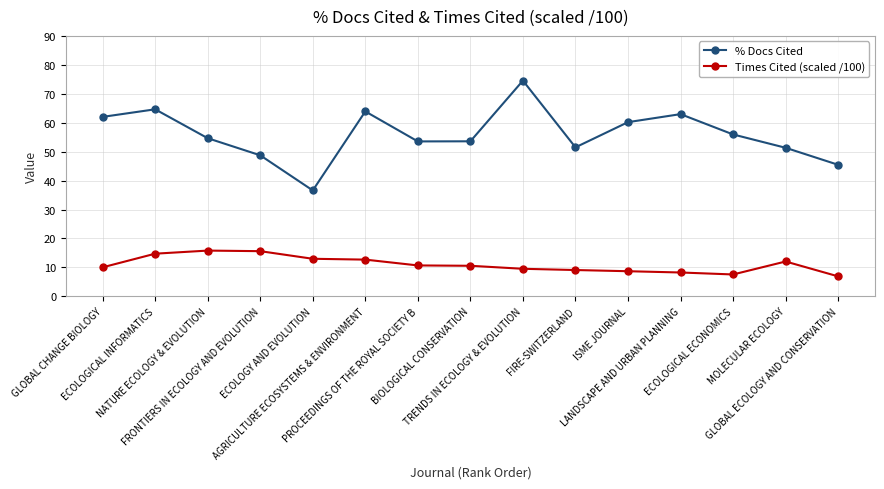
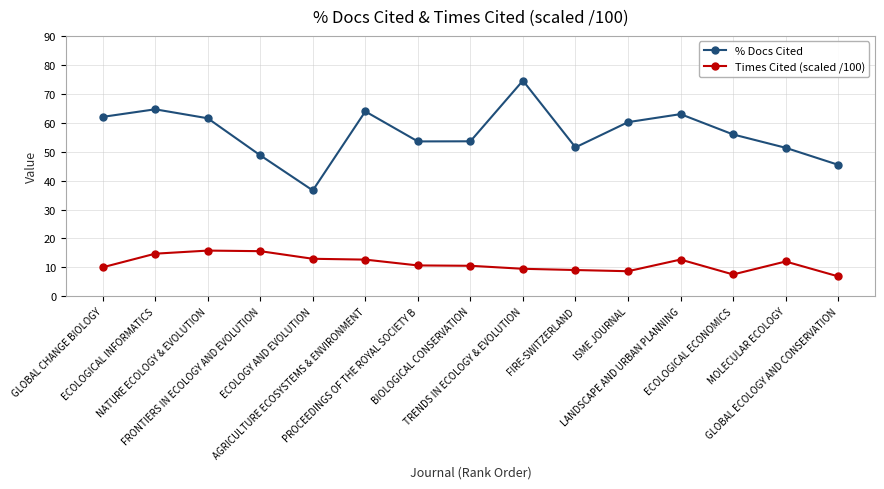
% Docs Cited, NATURE ECOLOGY & EVOLUTION: 55 -> 62
Times Cited (scaled /100), LANDSCAPE AND URBAN PLANNING: 8 -> 13
